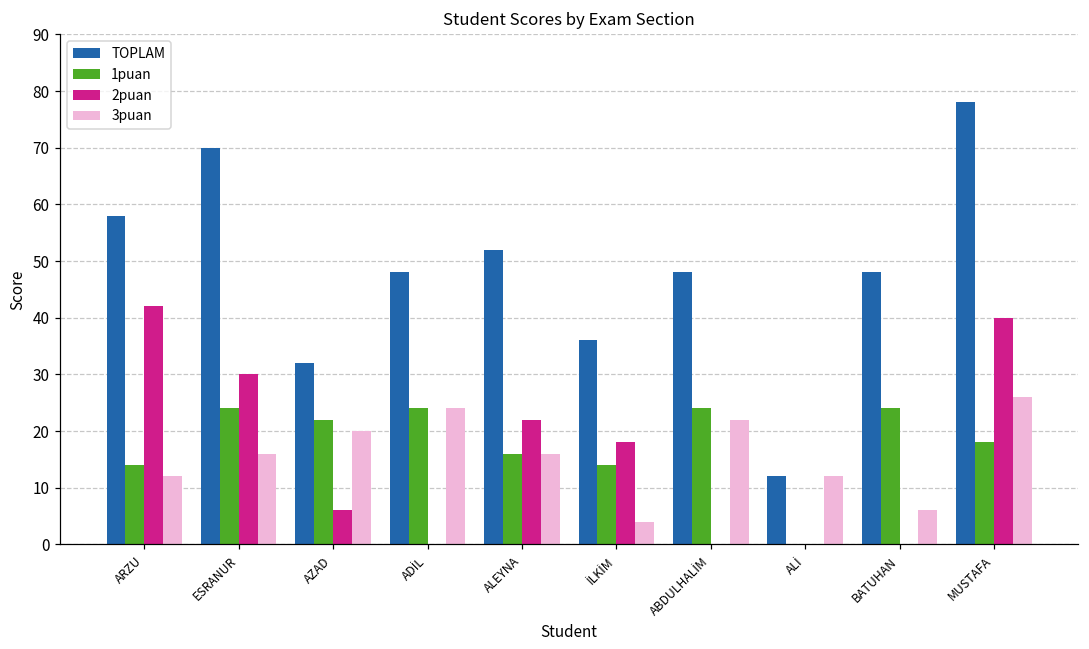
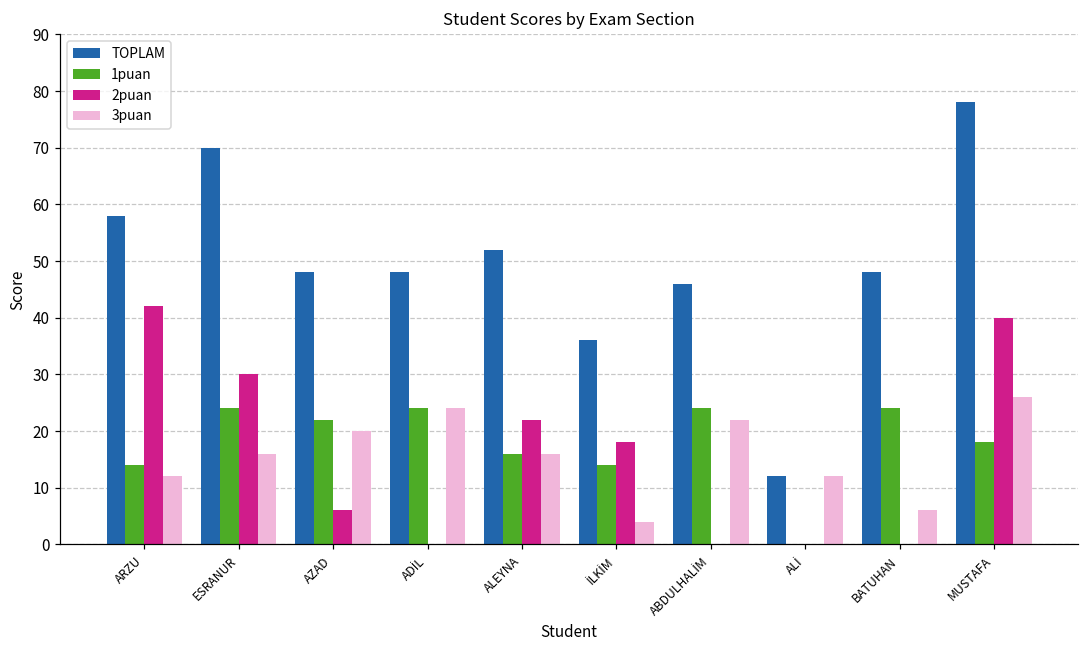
TOPLAM, AZAD: 32 -> 48
TOPLAM, ABDULHALİM: 48 -> 46
